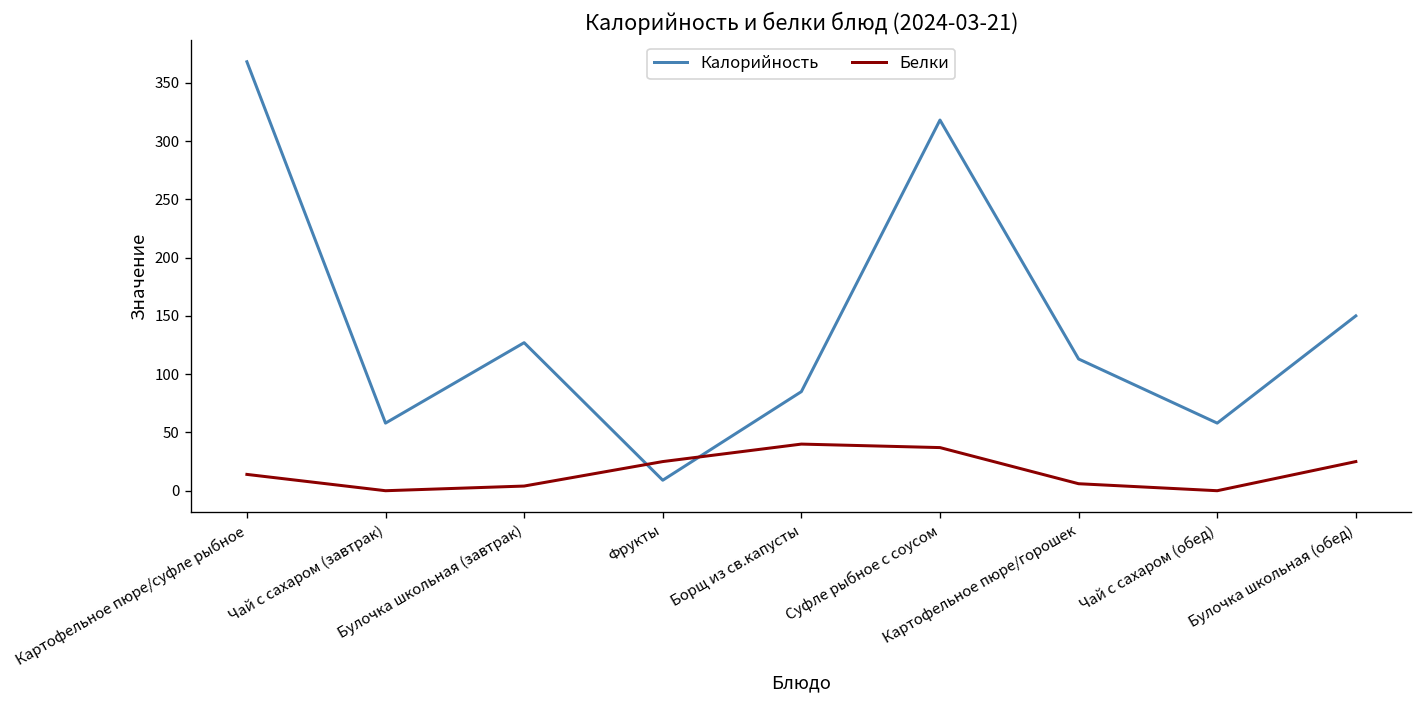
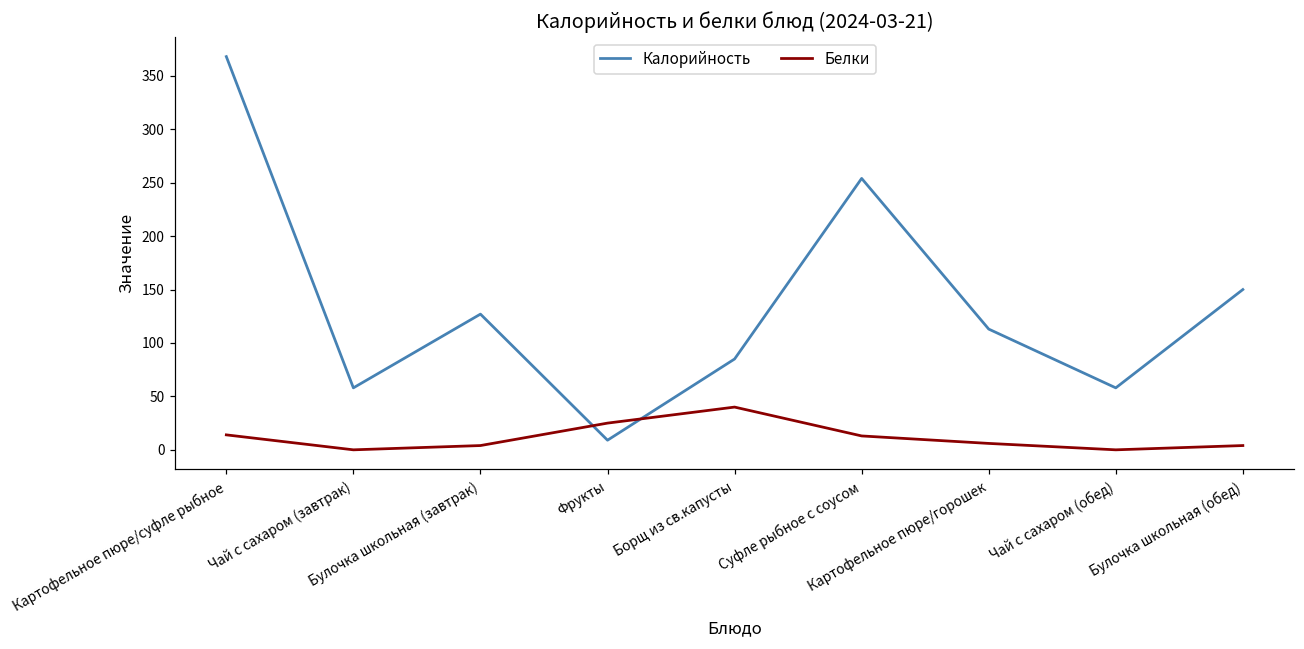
Калорийность, Суфле рыбное с соусом: 320 -> 250
Белки, Суфле рыбное с соусом: 40 -> 10
Белки, Булочка школьная (обед): 30 -> 0
